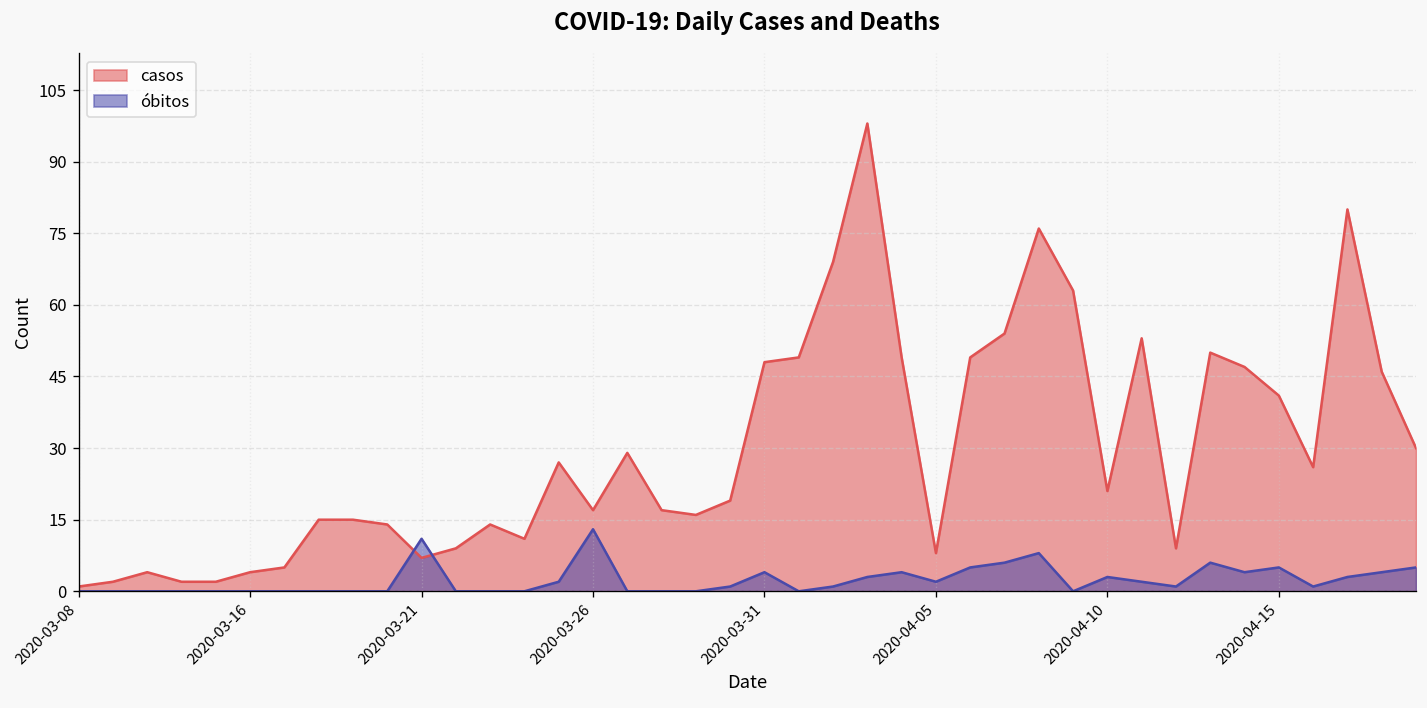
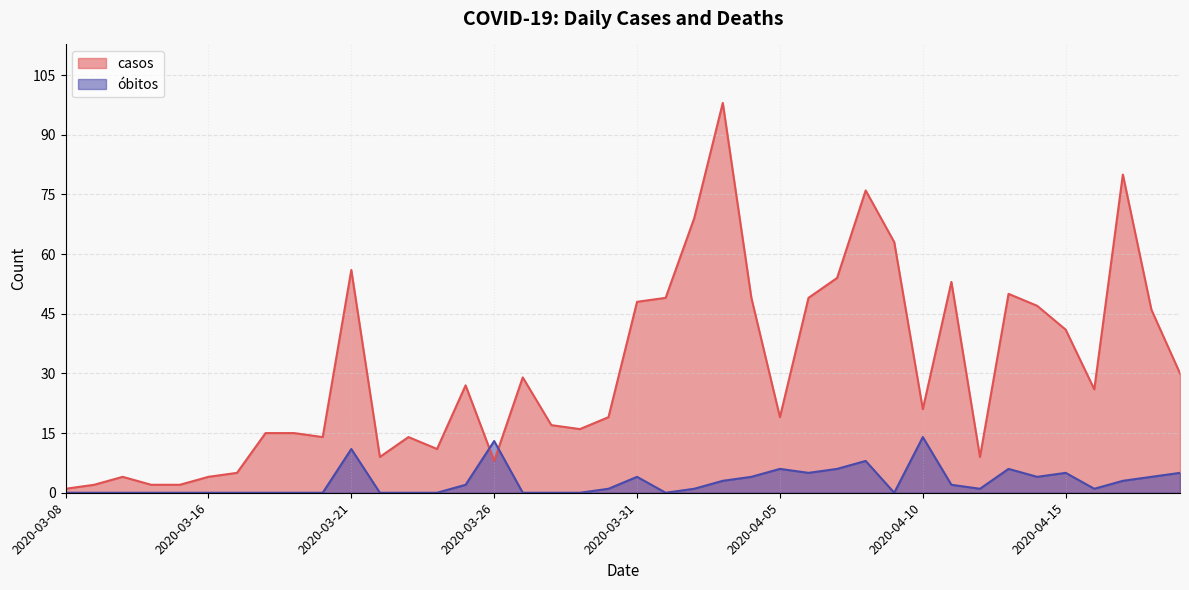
casos, 2020-03-21: 7 -> 56
casos, 2020-03-26: 17 -> 8
casos, 2020-04-05: 8 -> 19
óbitos, 2020-04-05: 2 -> 6
óbitos, 2020-04-10: 3 -> 14
